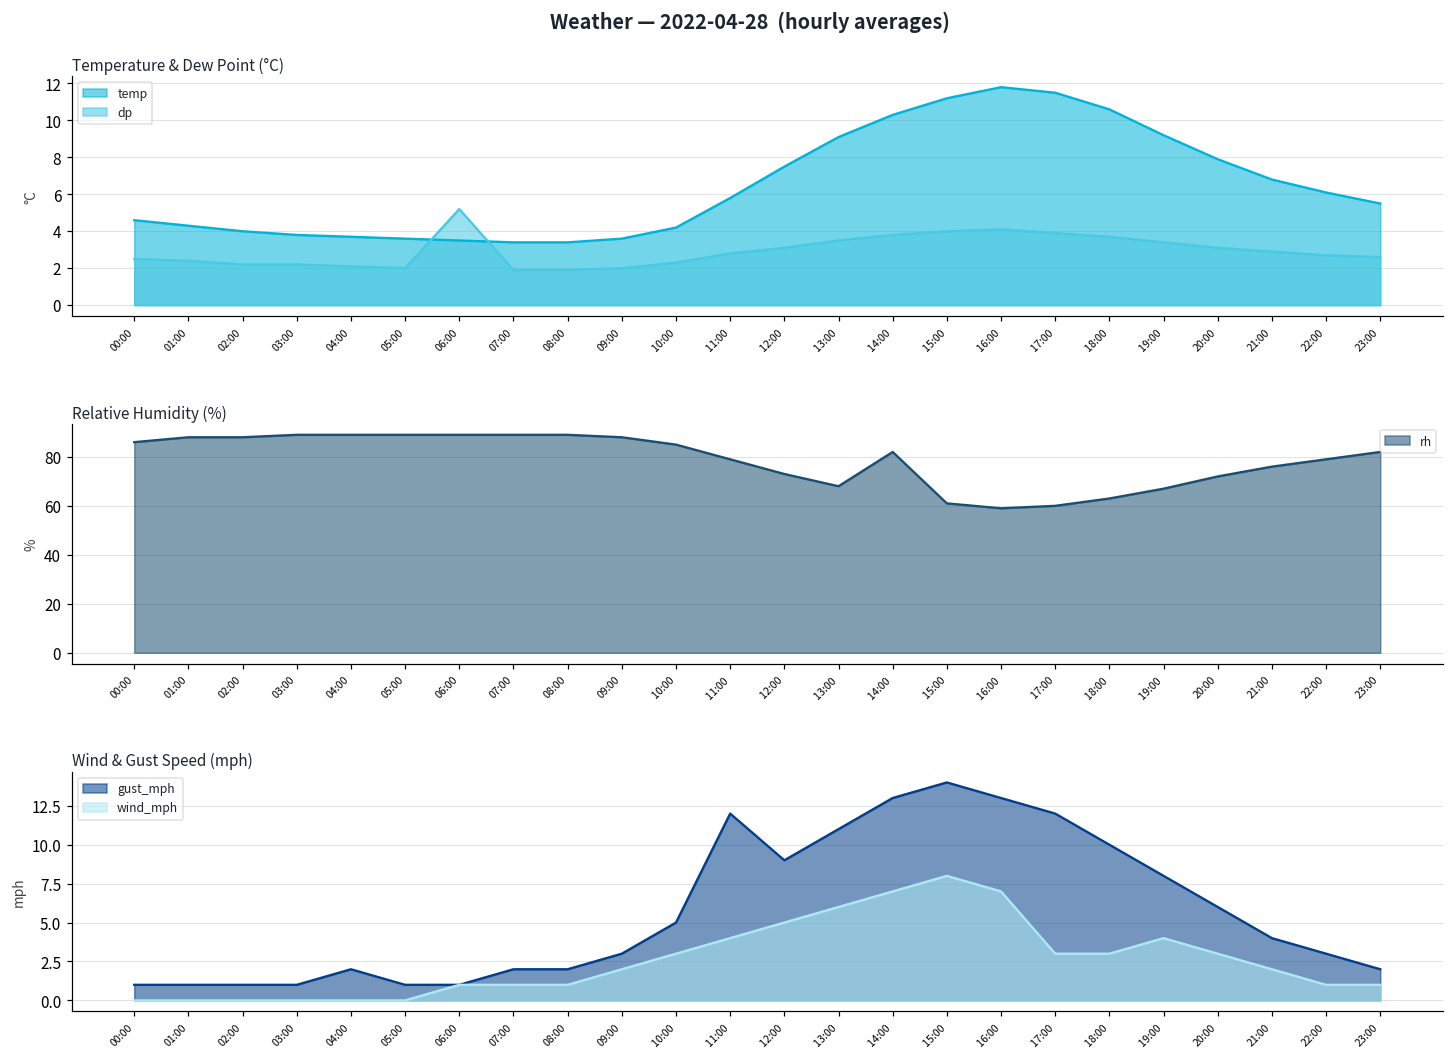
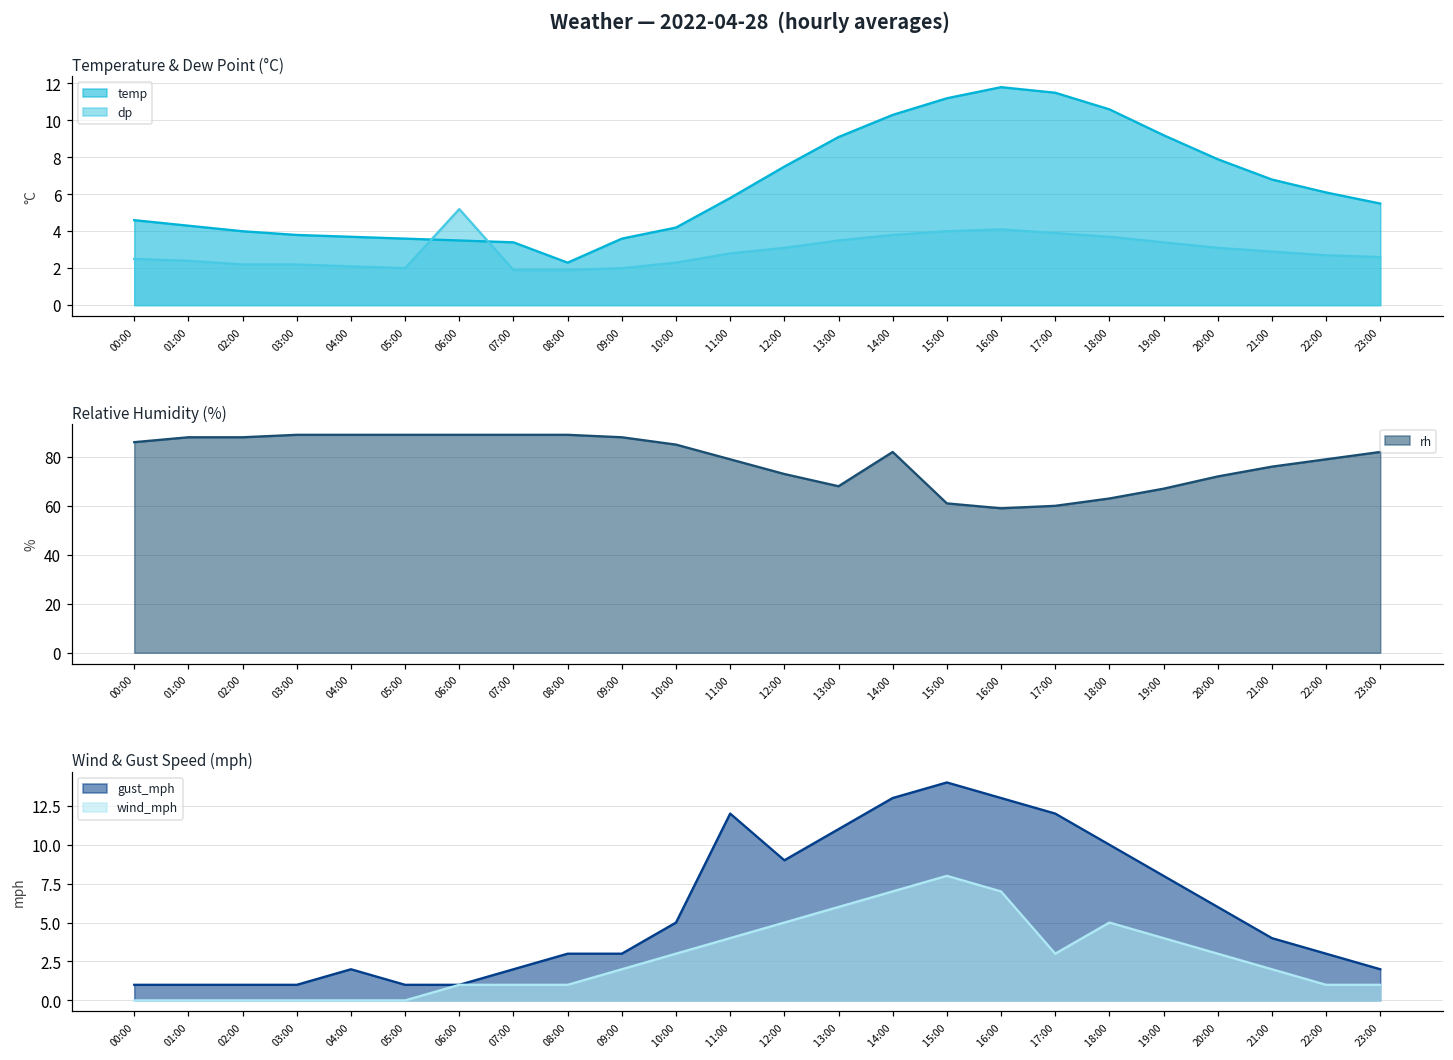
Temperature & Dew Point (°C), temp, 08:00: 3.4 -> 2.3
Wind & Gust Speed (mph), gust_mph, 08:00: 2 -> 3
Wind & Gust Speed (mph), wind_mph, 18:00: 3 -> 5
